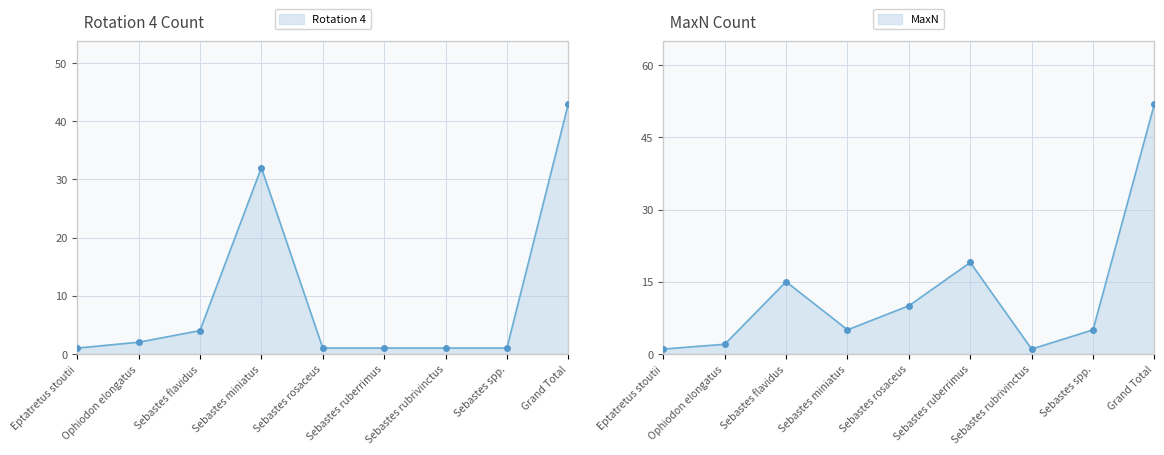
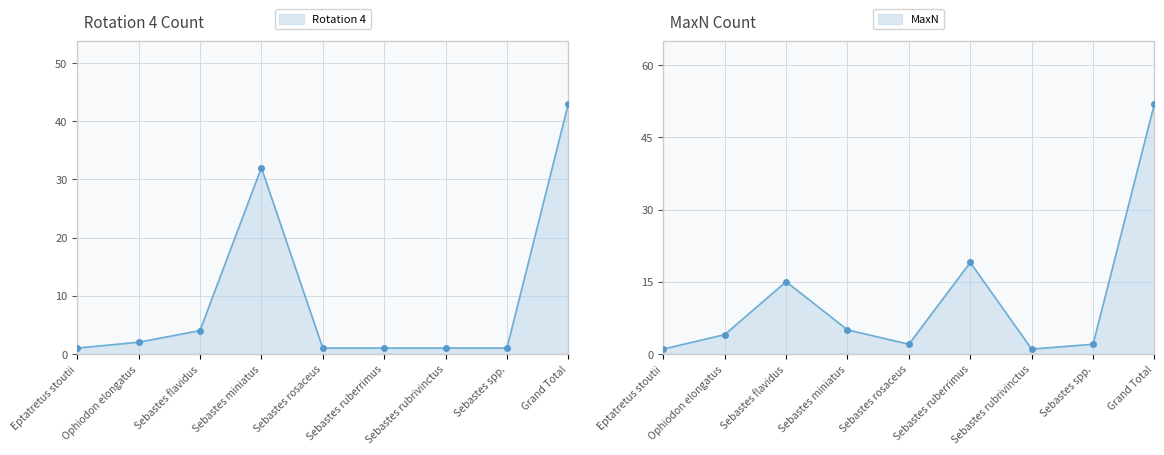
MaxN Count, Ophiodon elongatus: 2 -> 4
MaxN Count, Sebastes rosaceus: 10 -> 2
MaxN Count, Sebastes spp.: 5 -> 2
